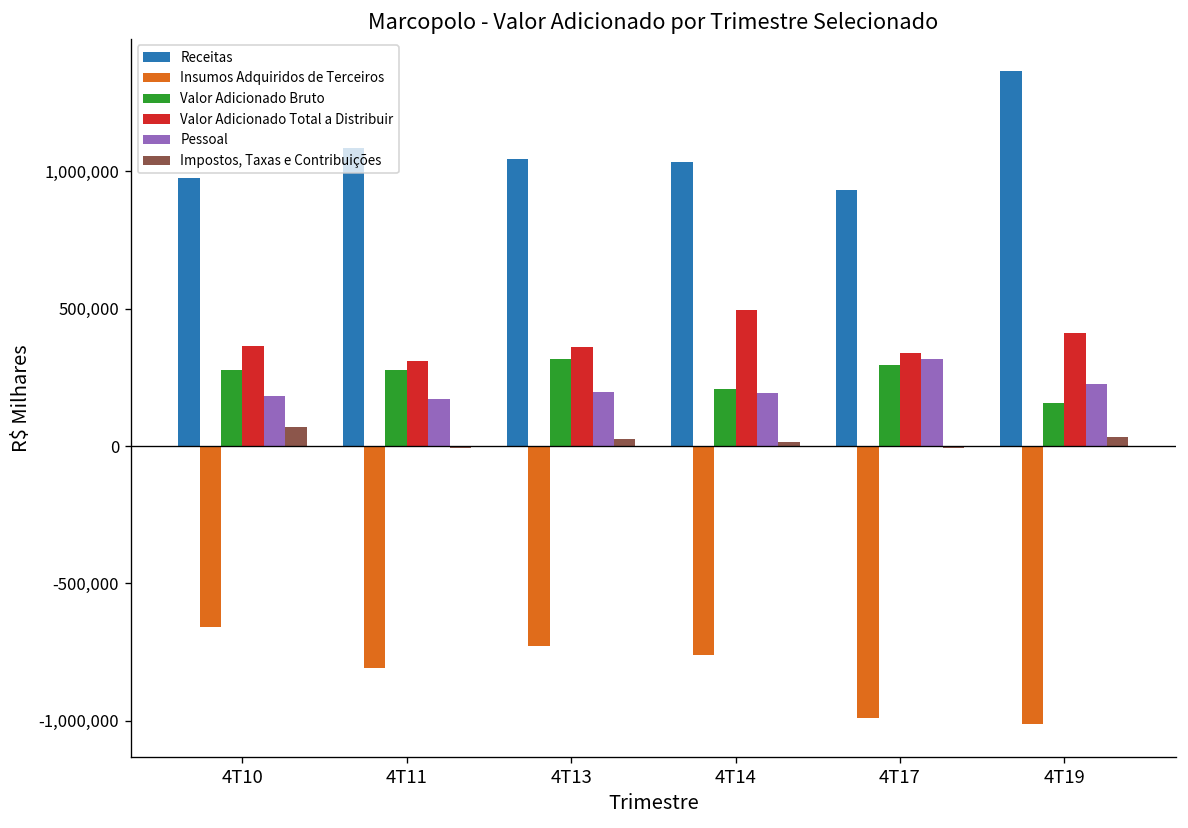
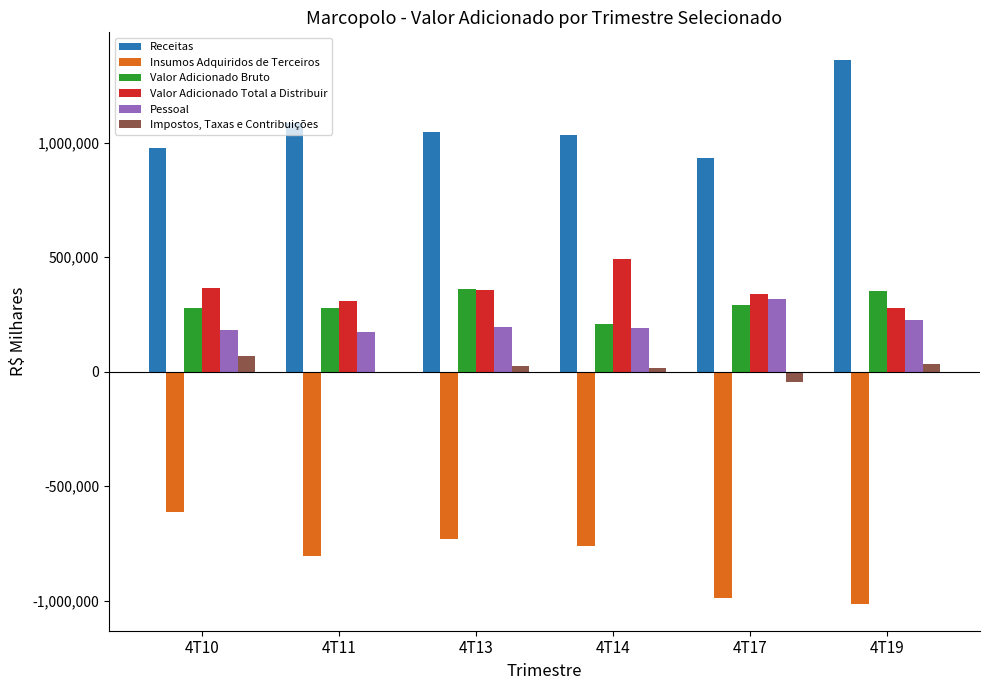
Insumos Adquiridos de Terceiros, 4T10: -660,000 -> -610,000
Valor Adicionado Bruto, 4T13: 320,000 -> 360,000
Impostos, Taxas e Contribuições, 4T17: -10,000 -> -40,000
Valor Adicionado Bruto, 4T19: 160,000 -> 350,000
Valor Adicionado Total a Distribuir, 4T19: 410,000 -> 280,000
